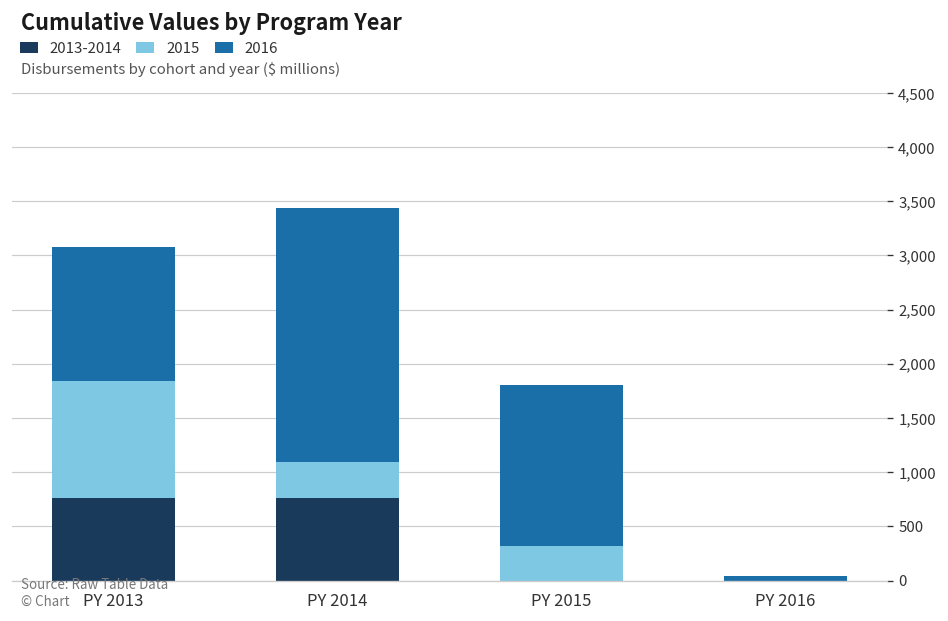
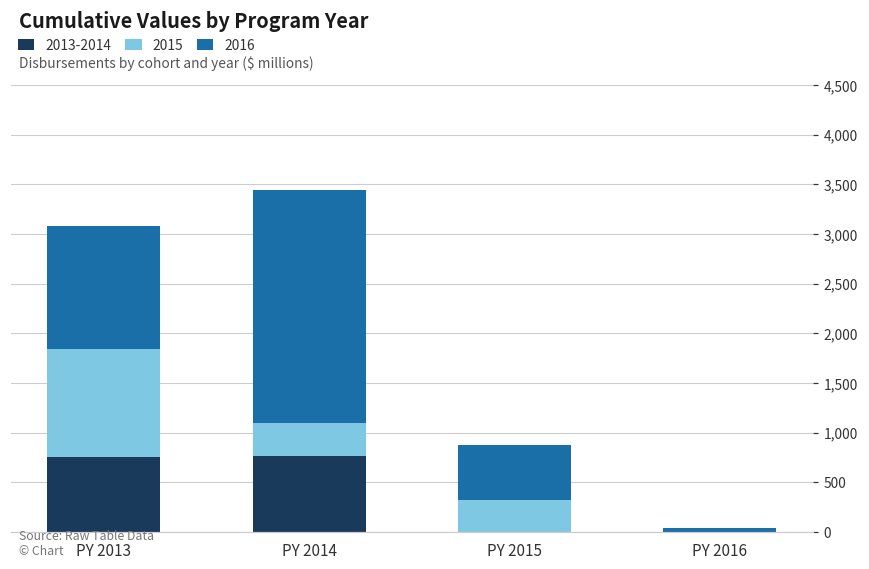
2016, PY 2015: 1,500 -> 600
